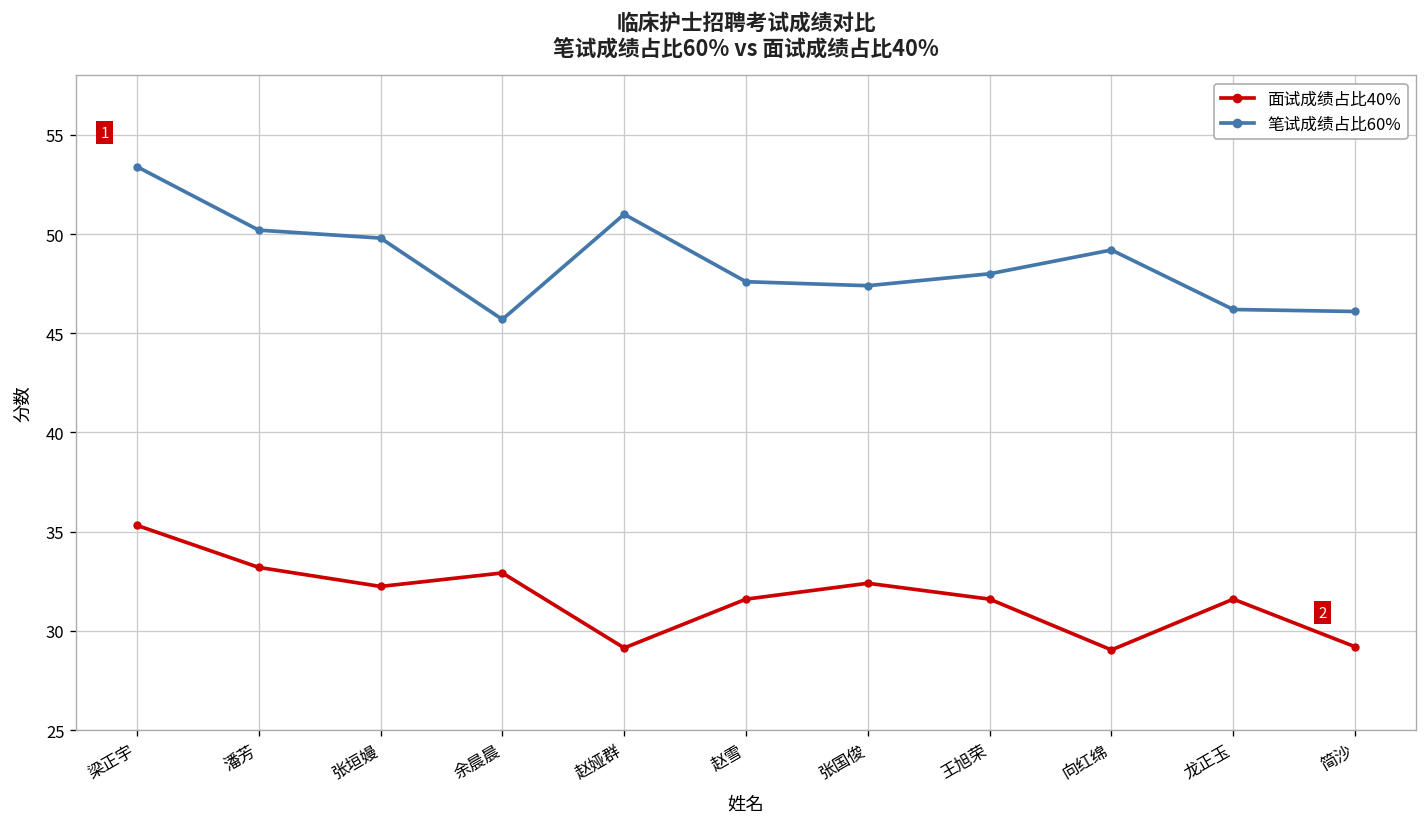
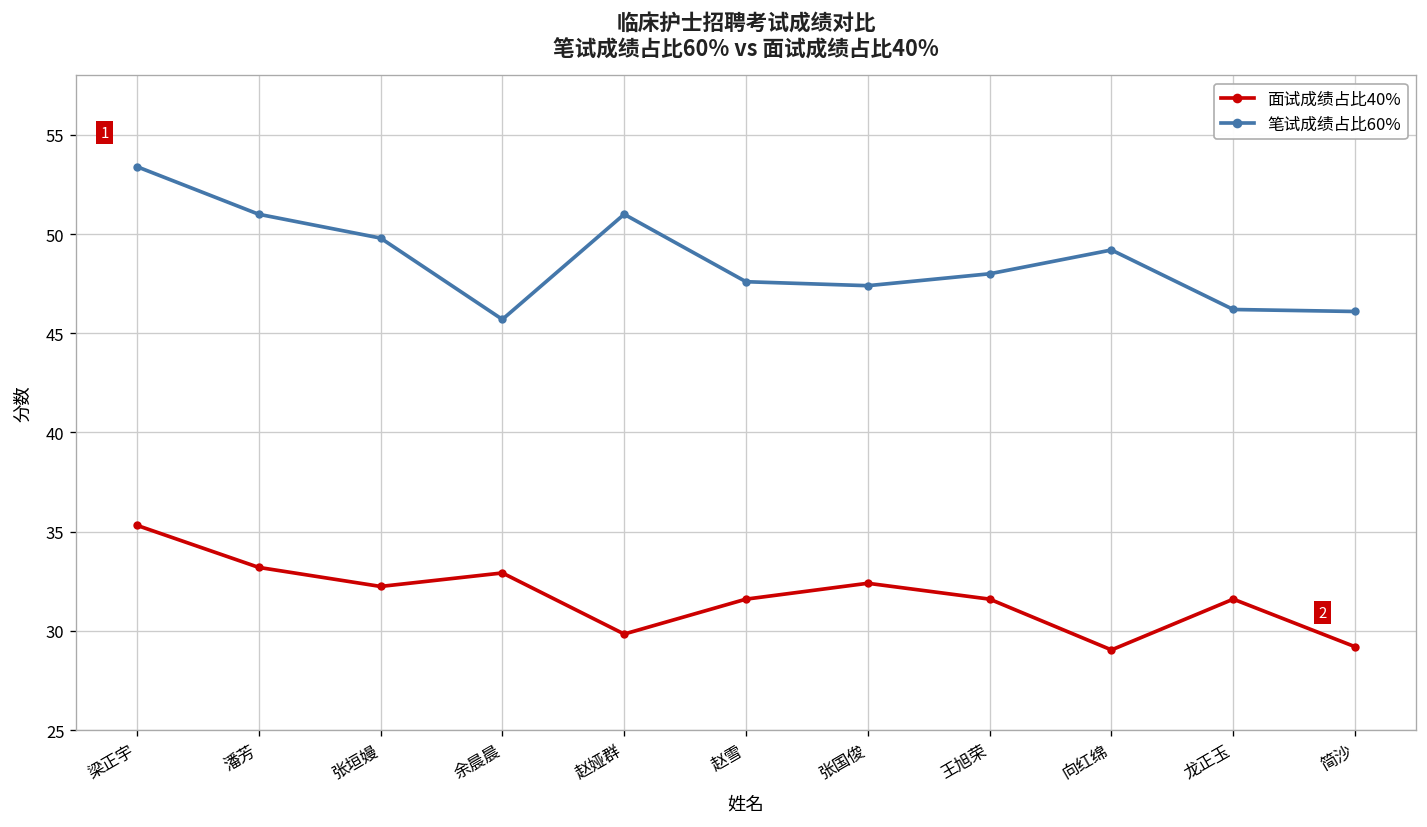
笔试成绩占比60%, 潘芳: 50.2 -> 51.0
面试成绩占比40%, 赵娅群: 29.1 -> 29.8
